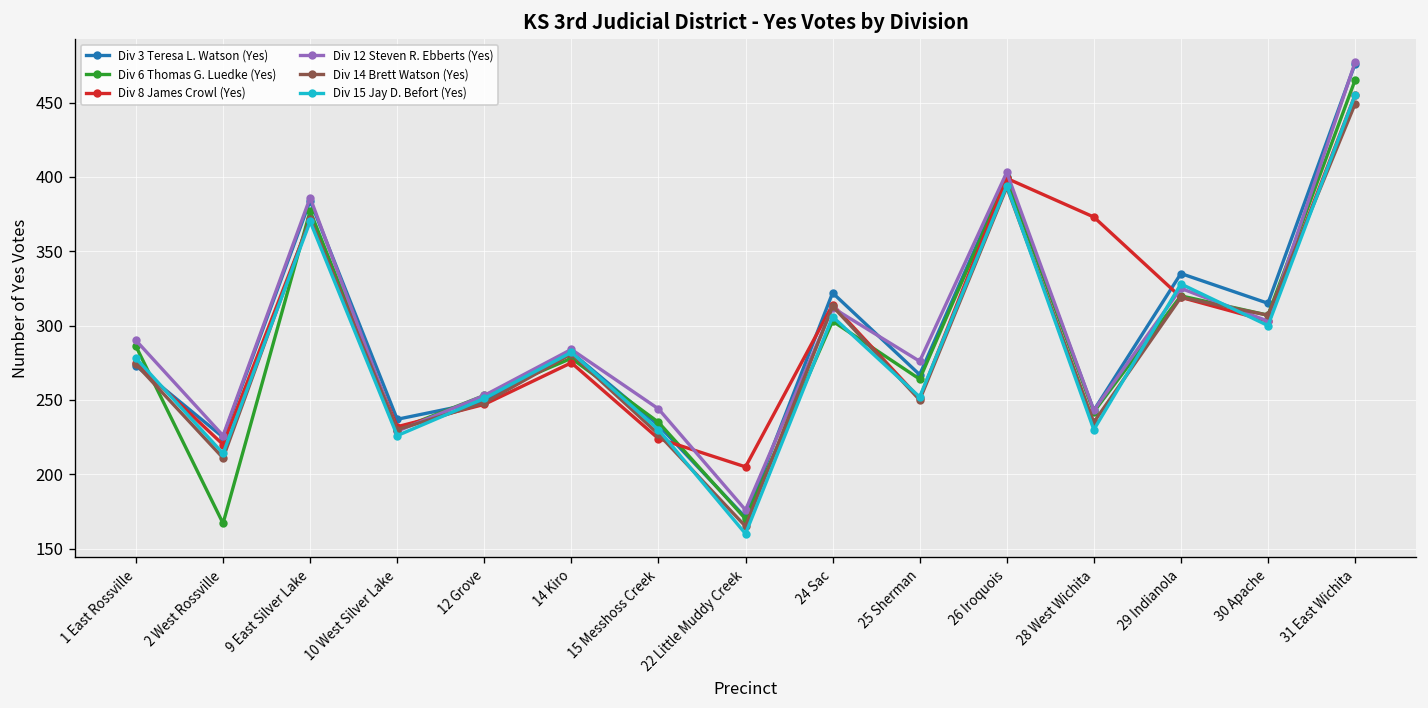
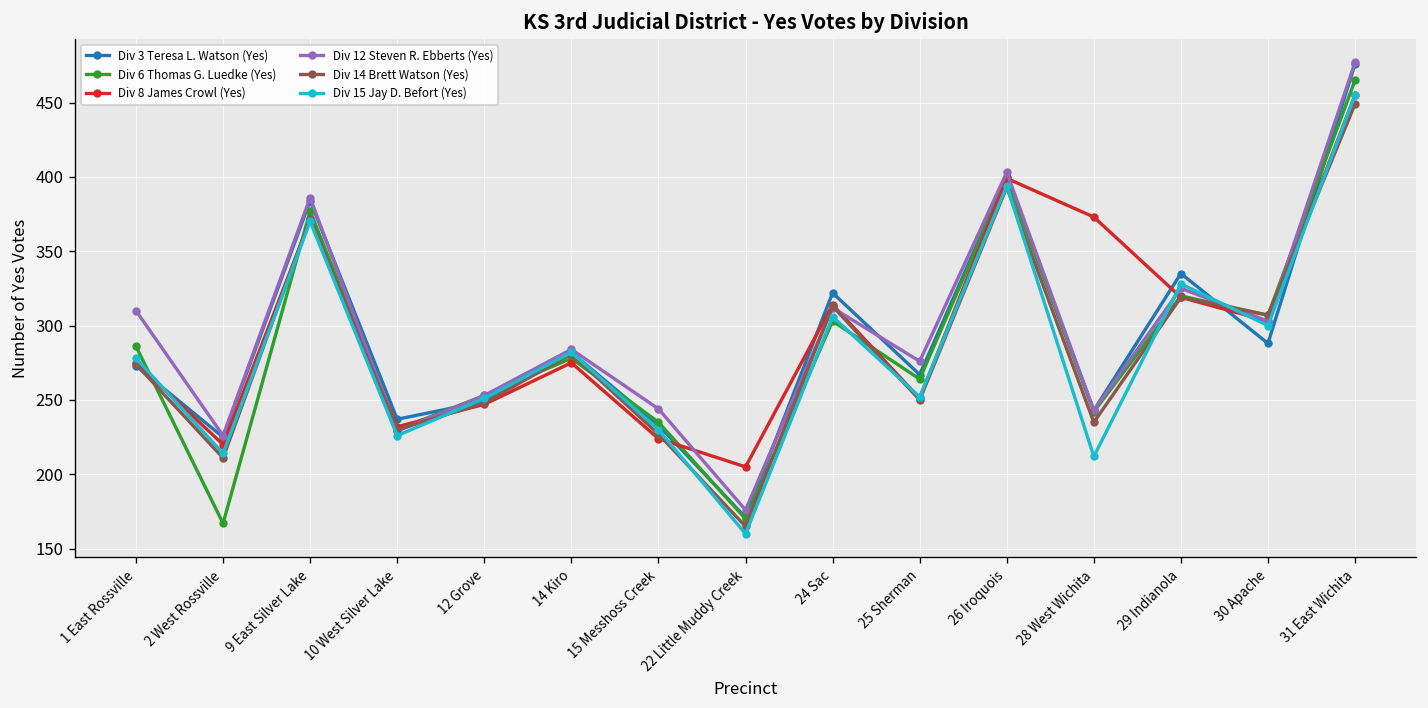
Div 12 Steven R. Ebberts (Yes), 1 East Rossville: 290 -> 310
Div 15 Jay D. Befort (Yes), 28 West Wichita: 230 -> 212
Div 3 Teresa L. Watson (Yes), 30 Apache: 315 -> 288
